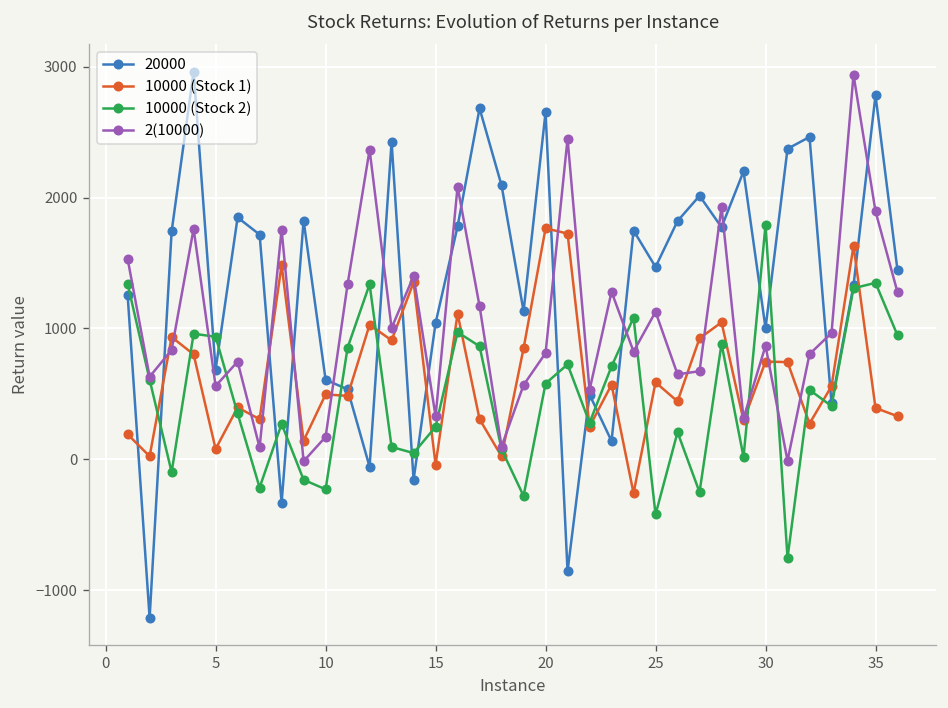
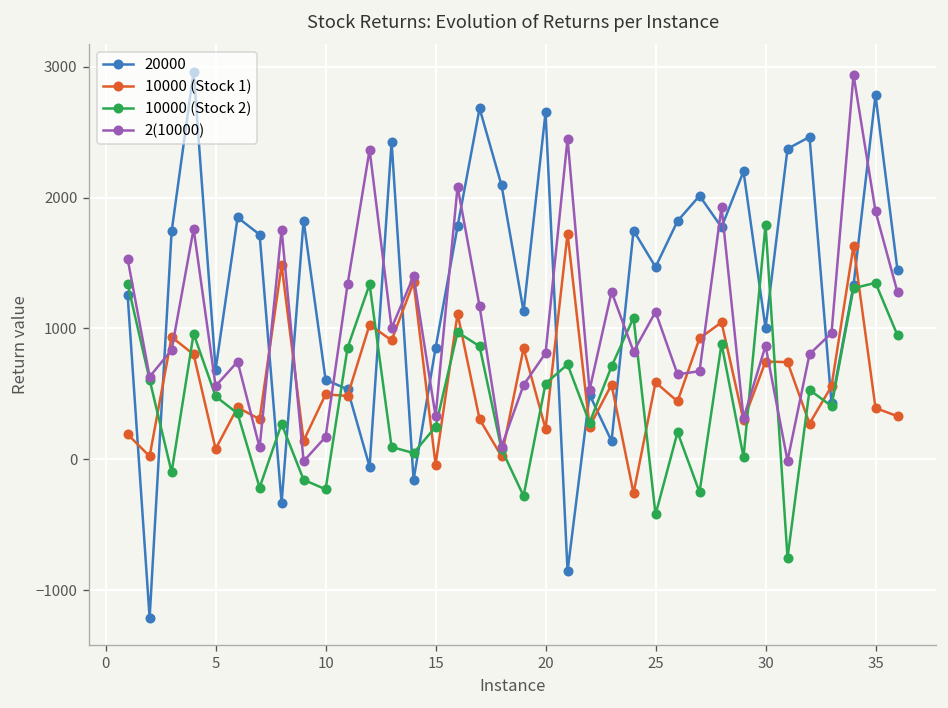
10000 (Stock 2), 5: 940 -> 480
20000, 15: 1040 -> 850
10000 (Stock 1), 20: 1770 -> 230
